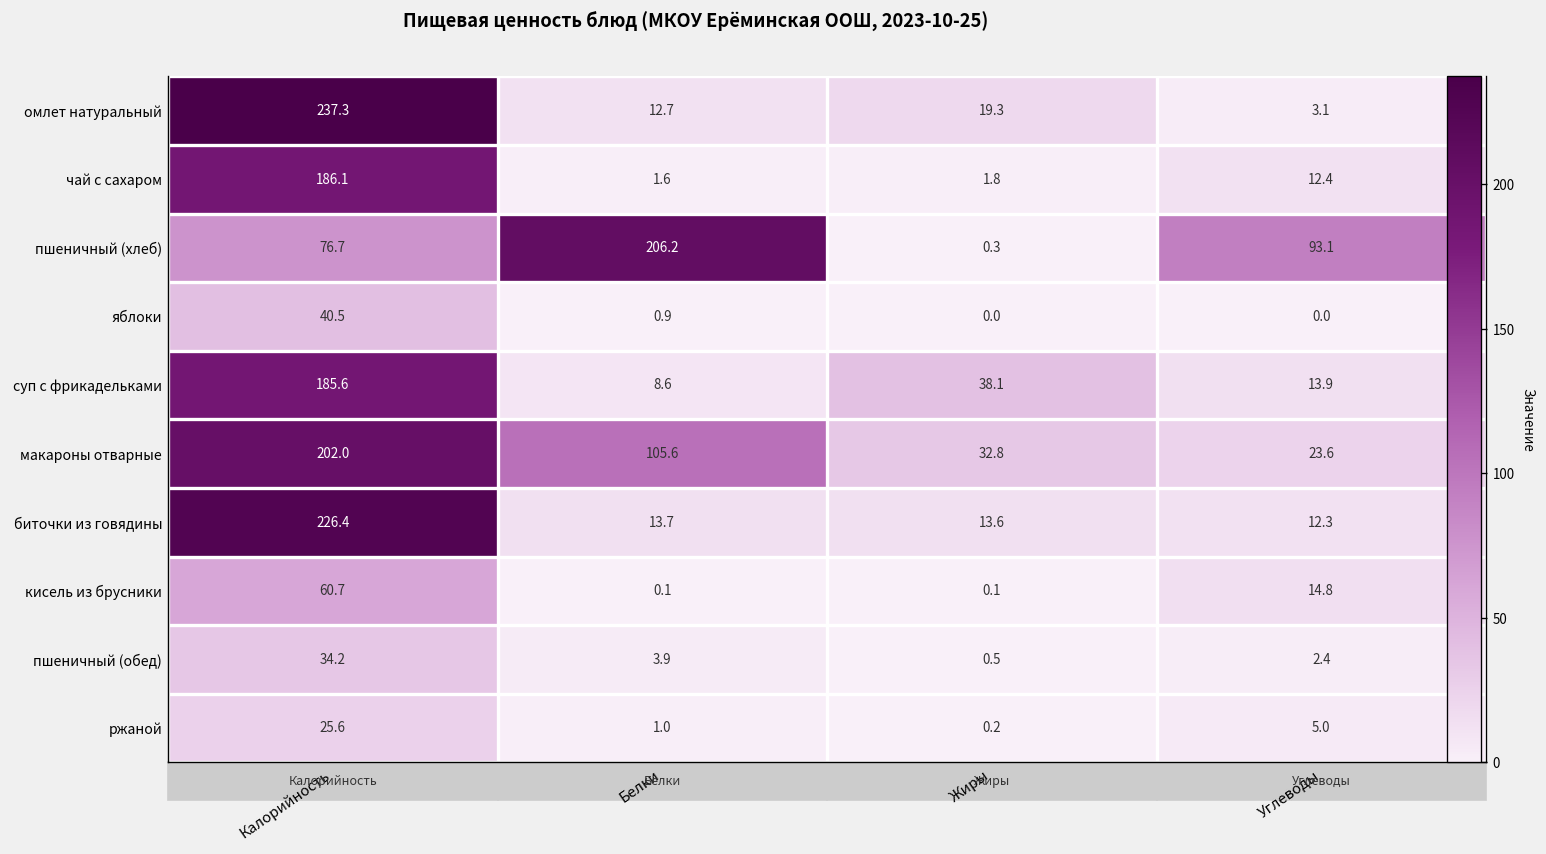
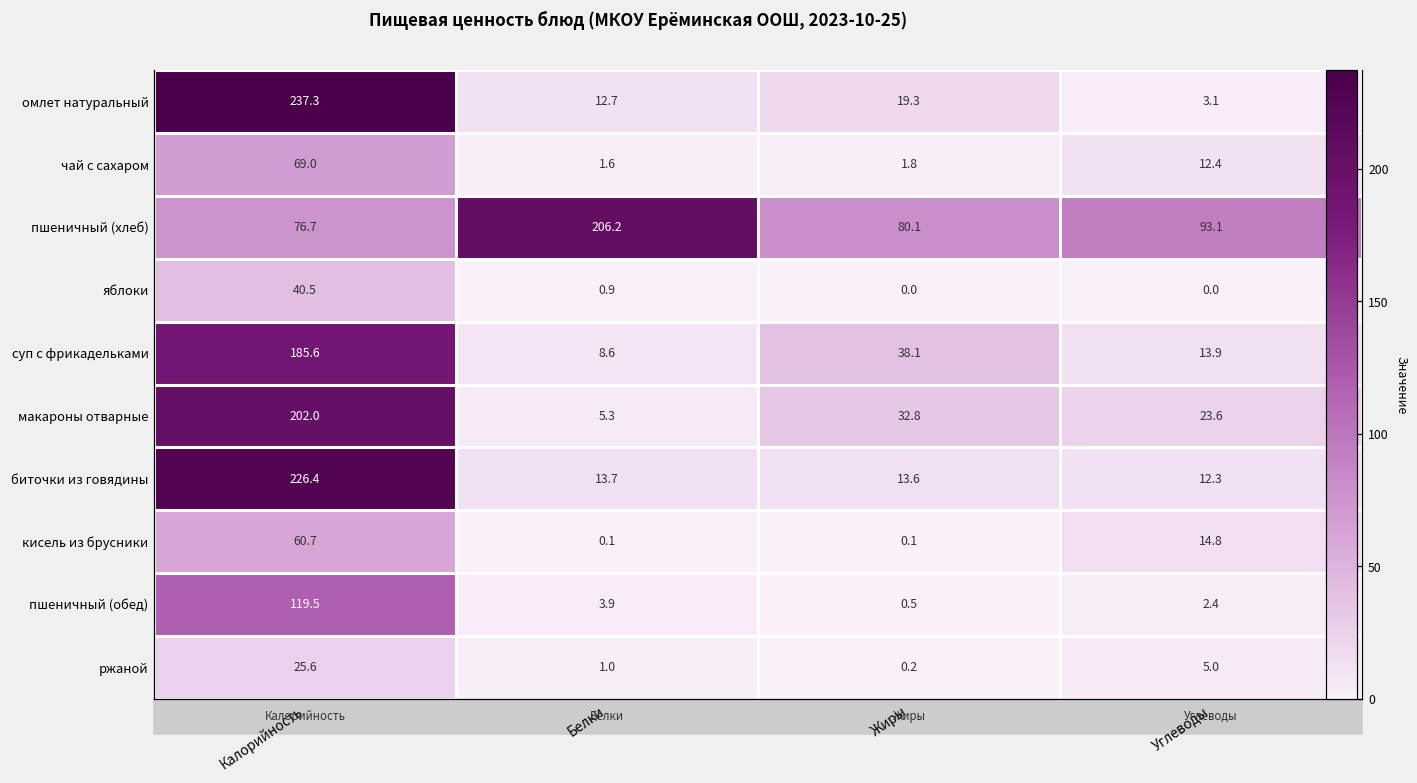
чай с сахаром, Калорийность: 186.1 -> 69.0
пшеничный (хлеб), Жиры: 0.3 -> 80.1
макароны отварные, Белки: 105.6 -> 5.3
пшеничный (обед), Калорийность: 34.2 -> 119.5
